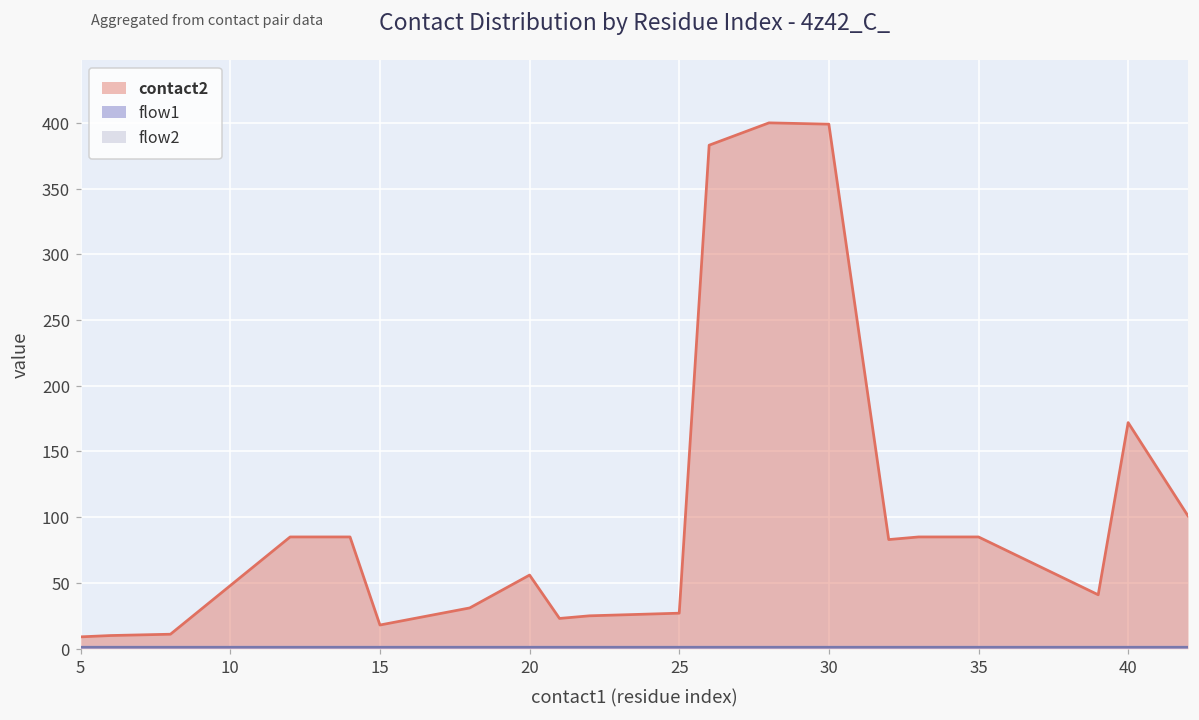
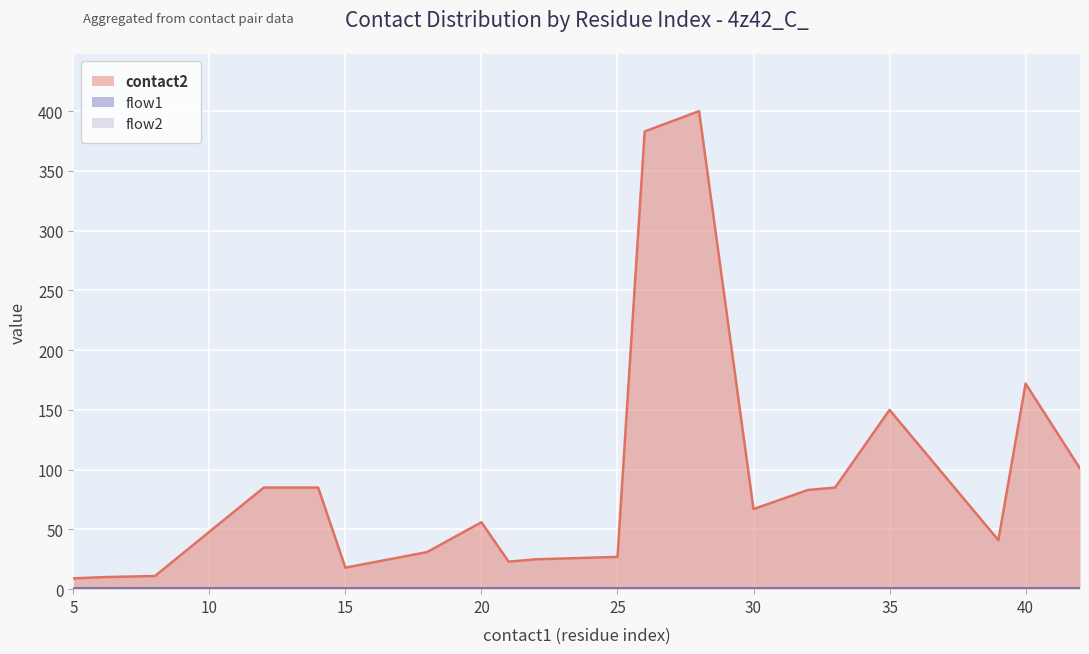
contact2, 30: 399 -> 67
contact2, 35: 85 -> 150
